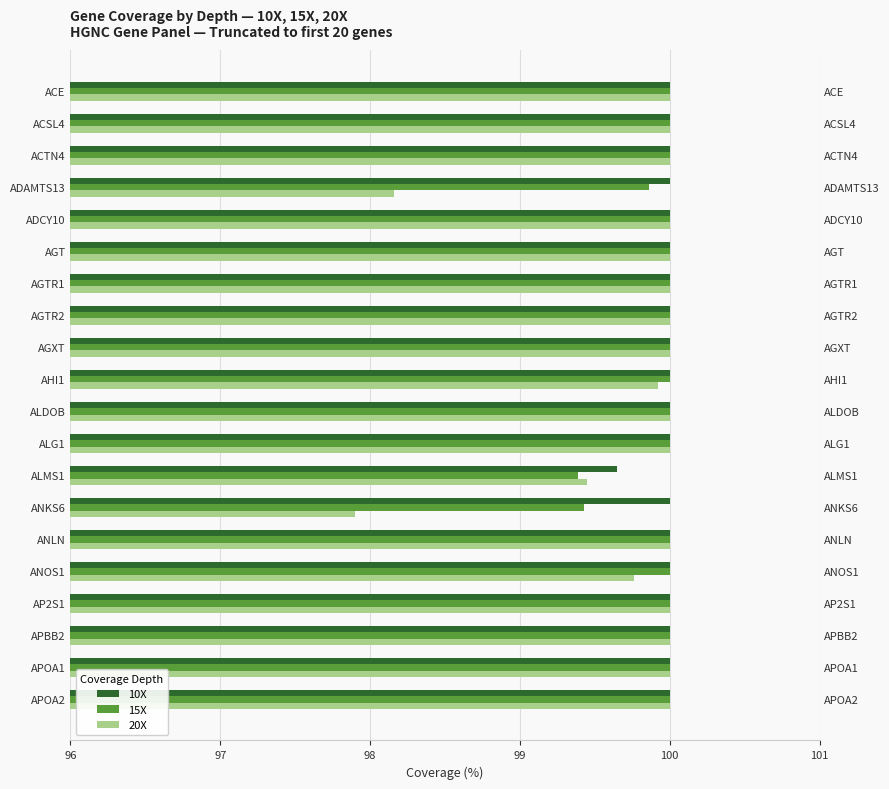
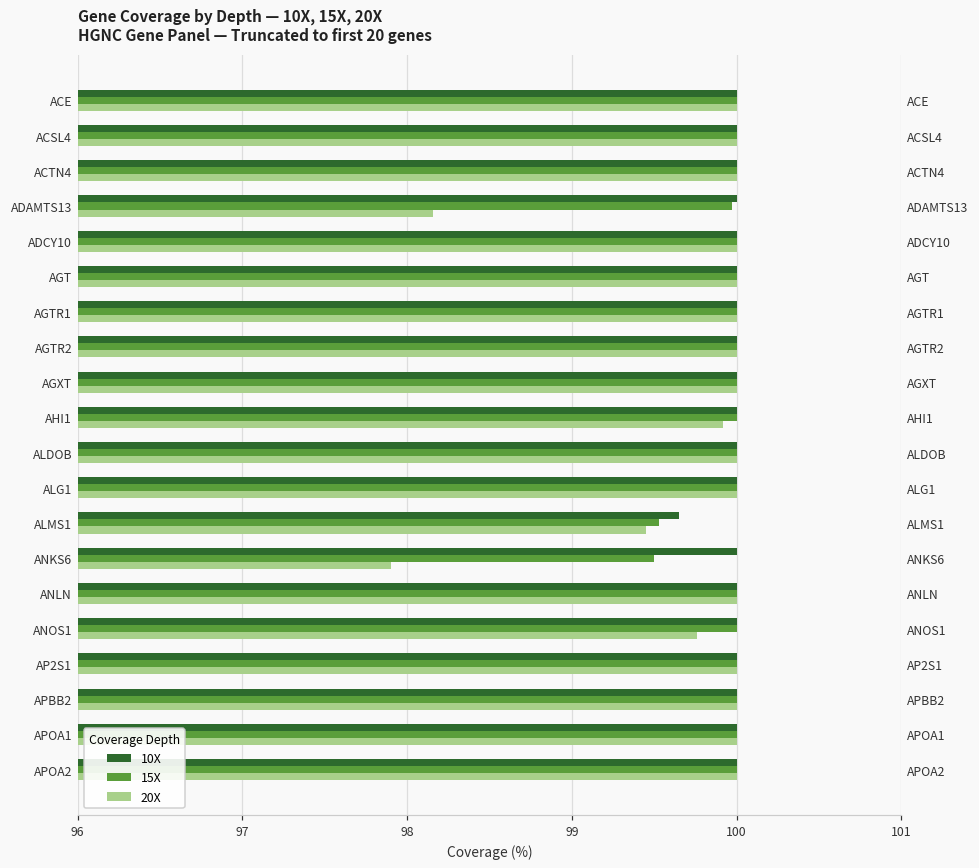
15X, ADAMTS13: 99.86 -> 99.97
15X, ALMS1: 99.39 -> 99.53
15X, ANKS6: 99.43 -> 99.50
